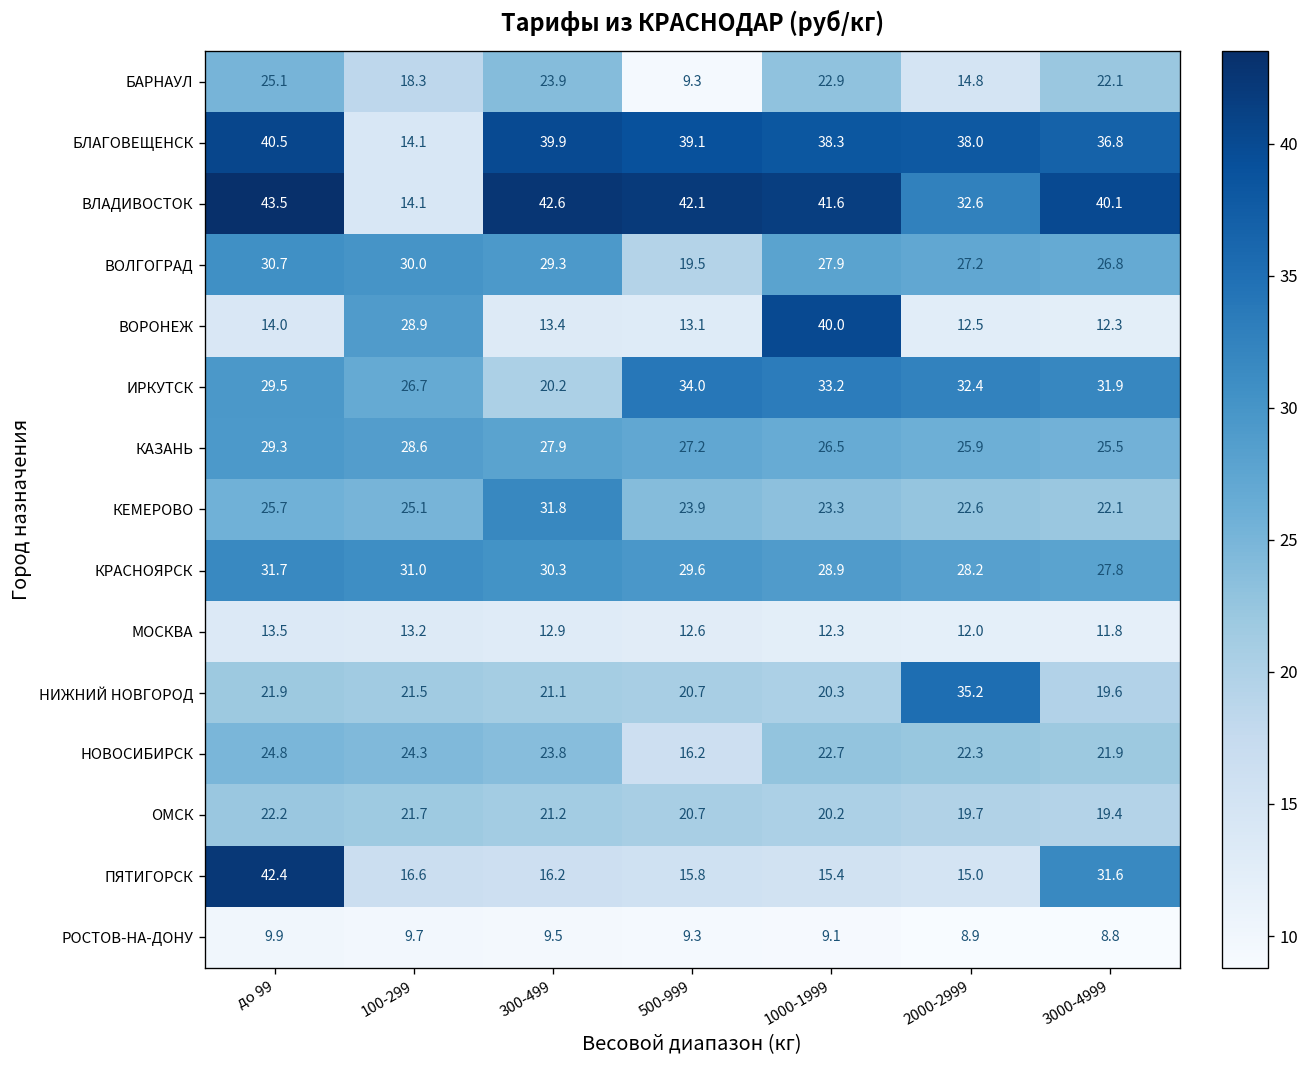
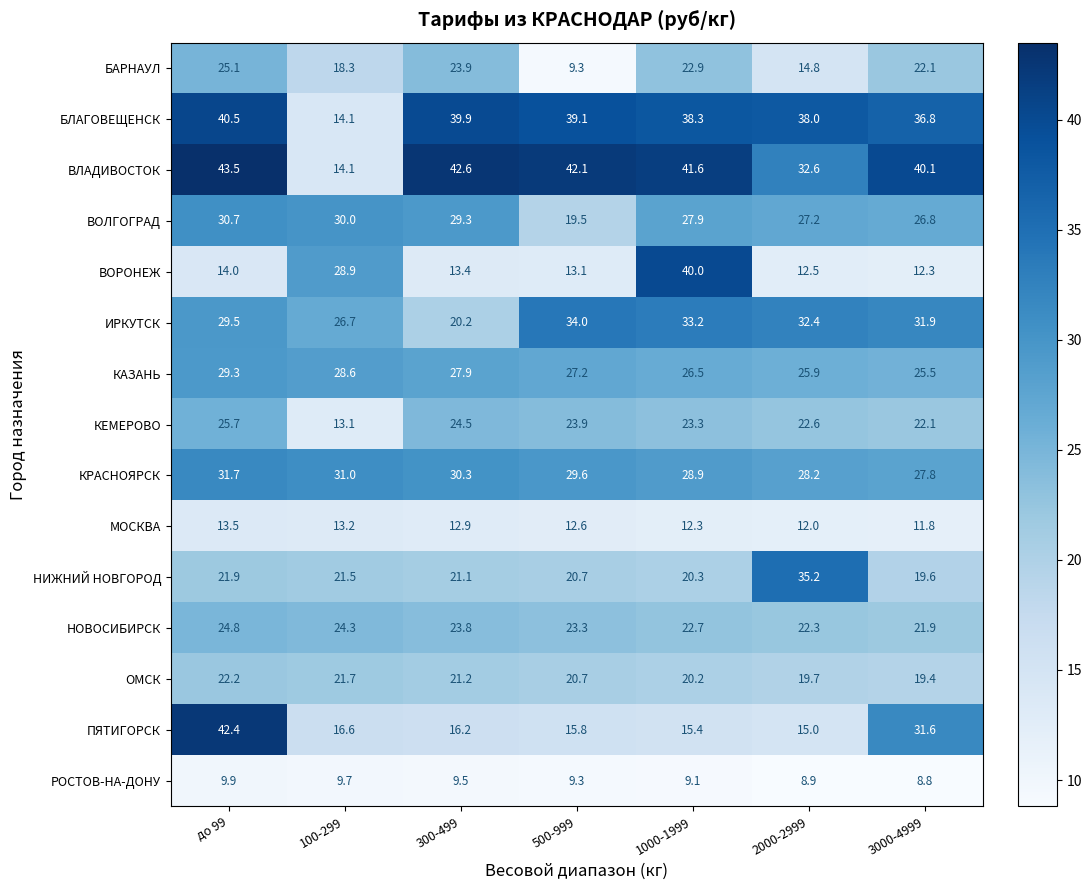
КЕМЕРОВО, 100-299: 25.1 -> 13.1
КЕМЕРОВО, 300-499: 31.8 -> 24.5
НОВОСИБИРСК, 500-999: 16.2 -> 23.3
